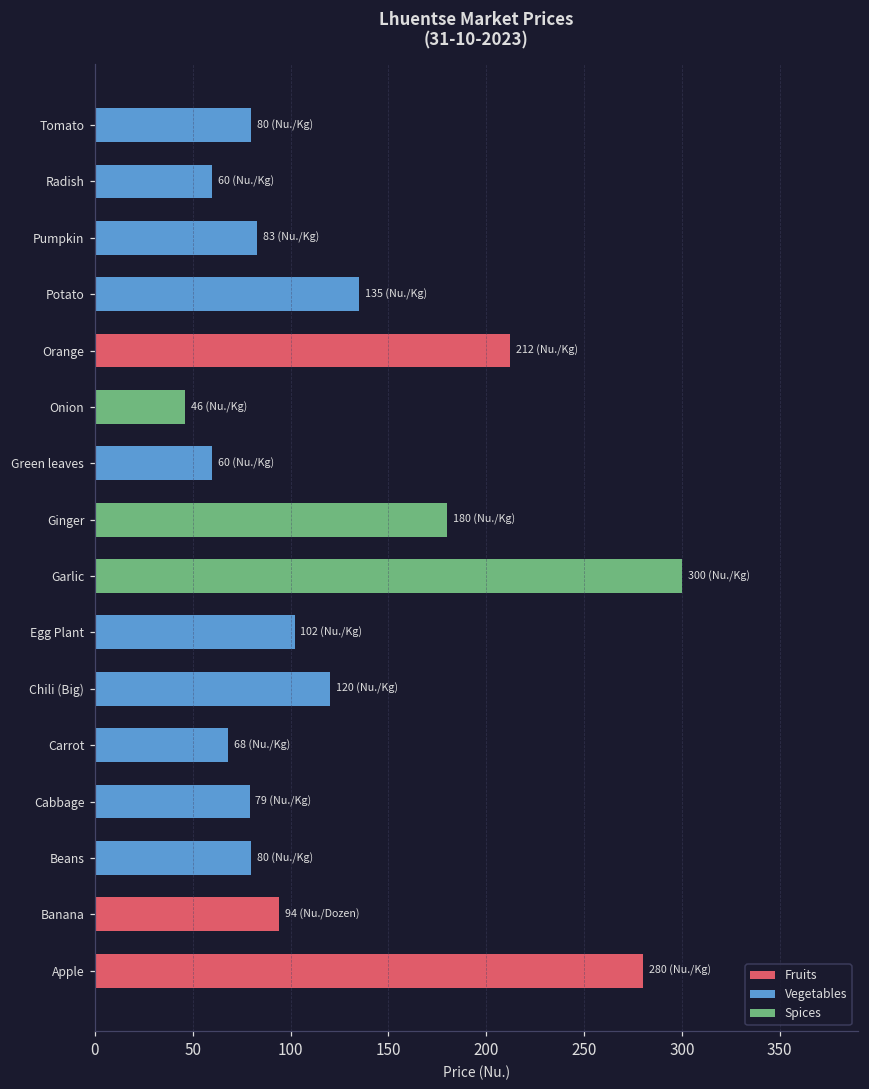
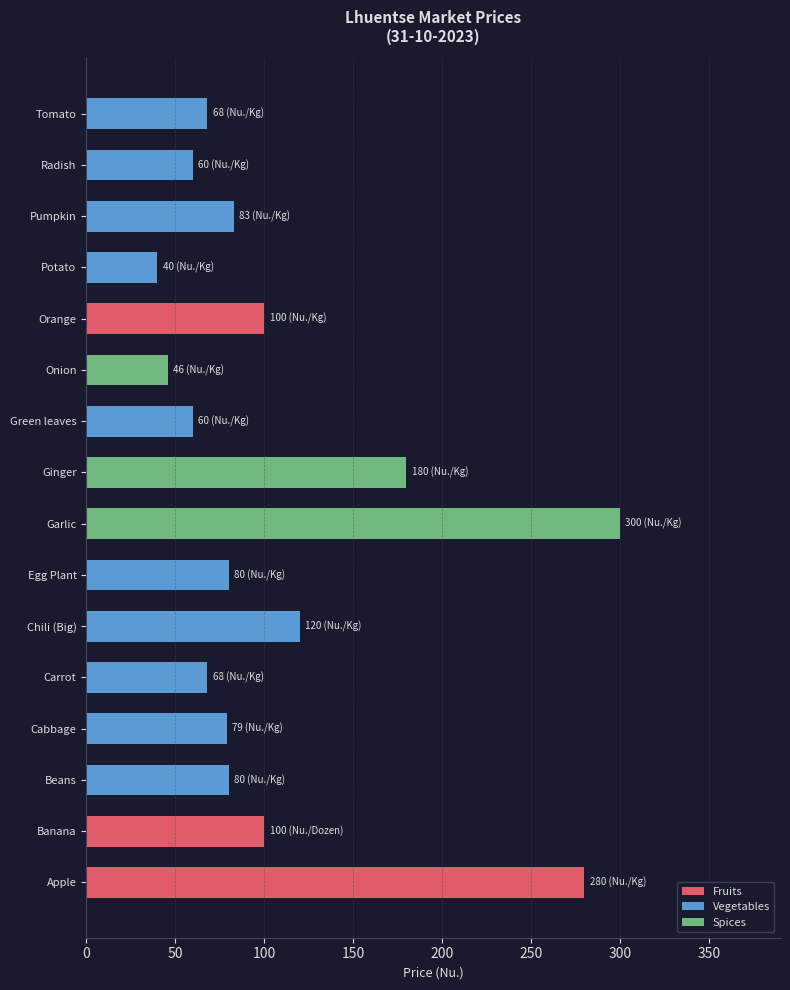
Tomato: 80 -> 68
Potato: 135 -> 40
Orange: 212 -> 100
Egg Plant: 102 -> 80
Banana: 94 -> 100
